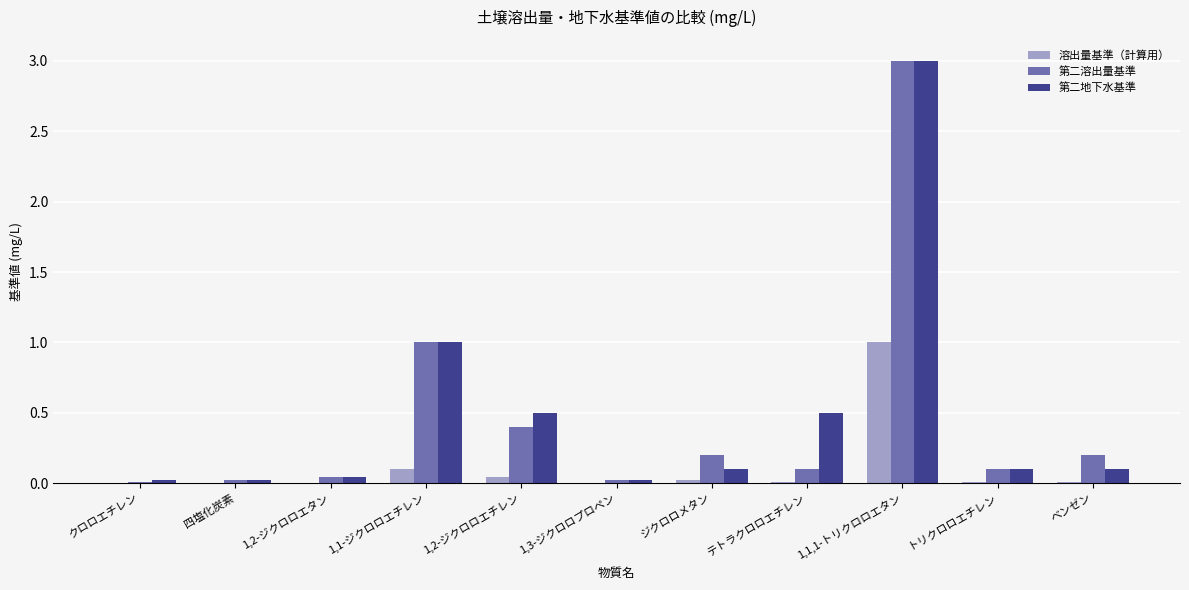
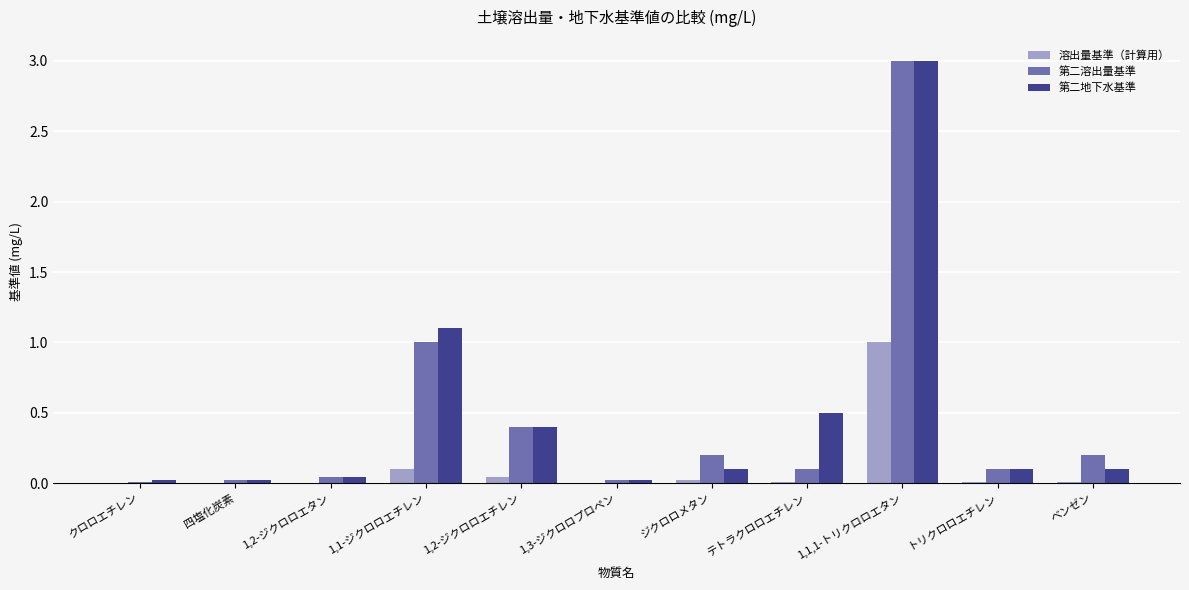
第二地下水基準, 1,1-ジクロロエチレン: 1.0 -> 1.1
第二地下水基準, 1,2-ジクロロエチレン: 0.5 -> 0.4
